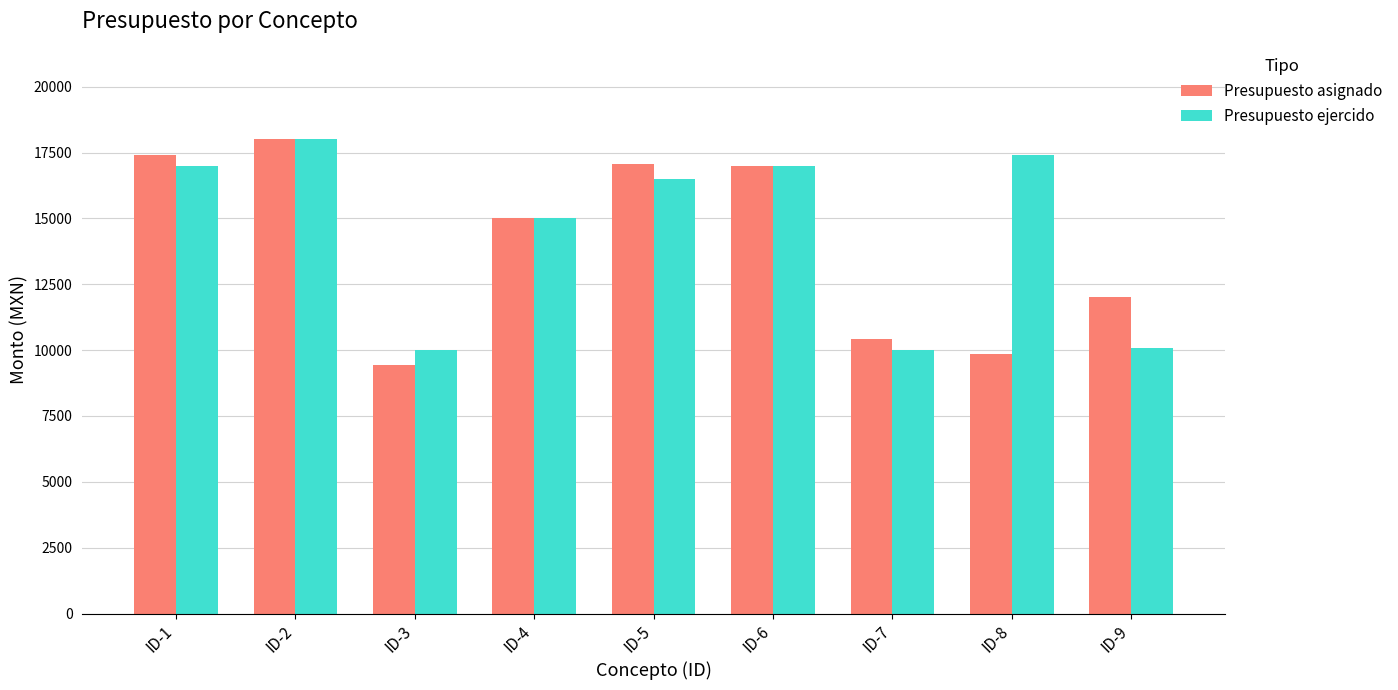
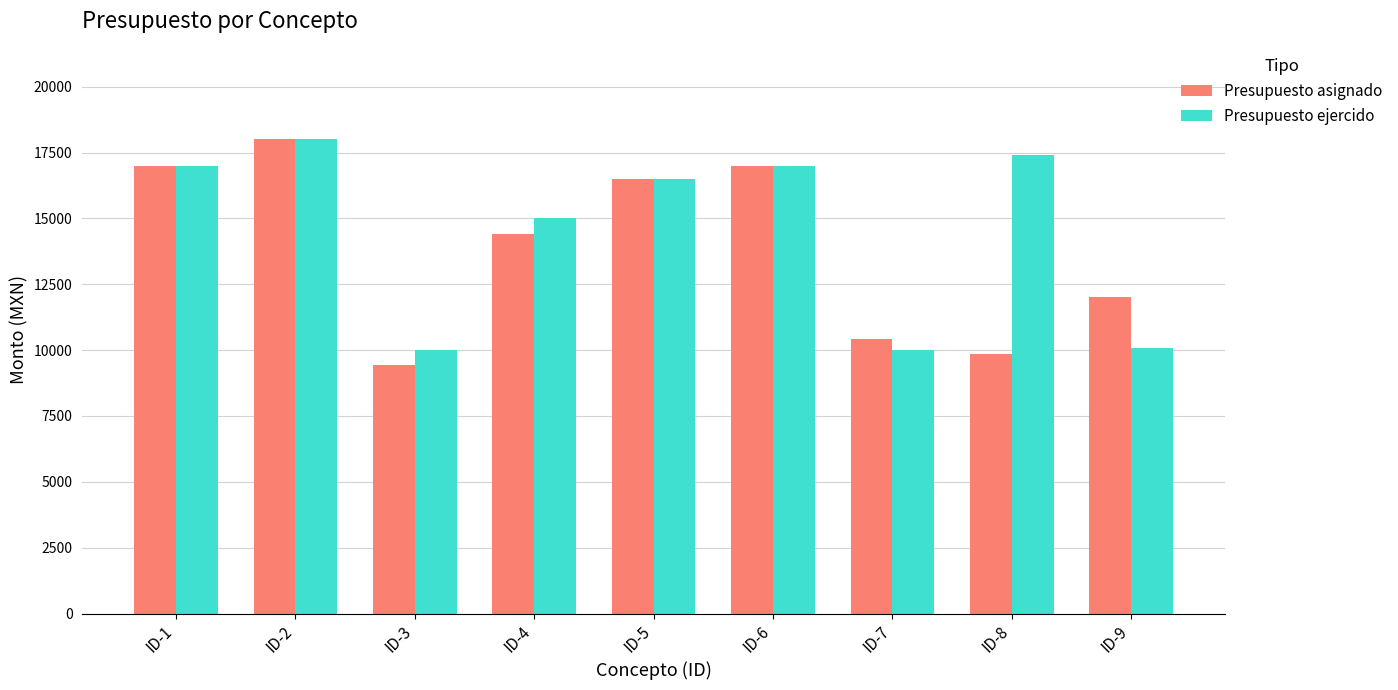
Presupuesto asignado, ID-1: 17400 -> 17000
Presupuesto asignado, ID-4: 15000 -> 14400
Presupuesto asignado, ID-5: 17100 -> 16500
